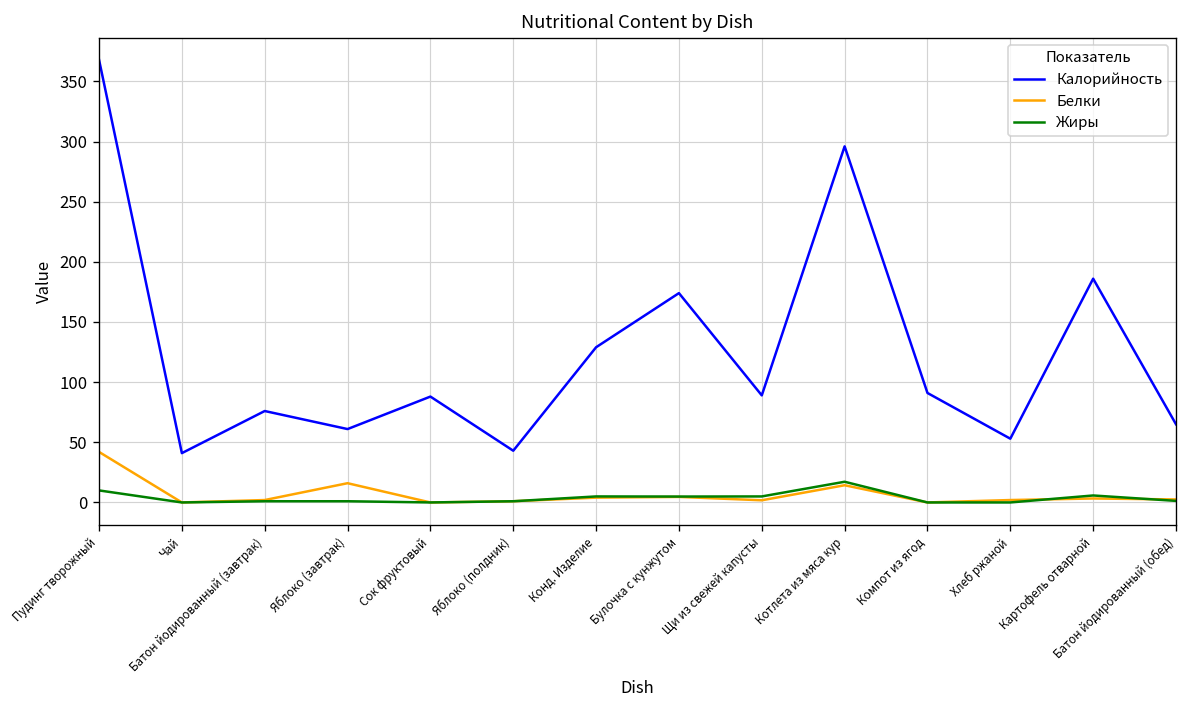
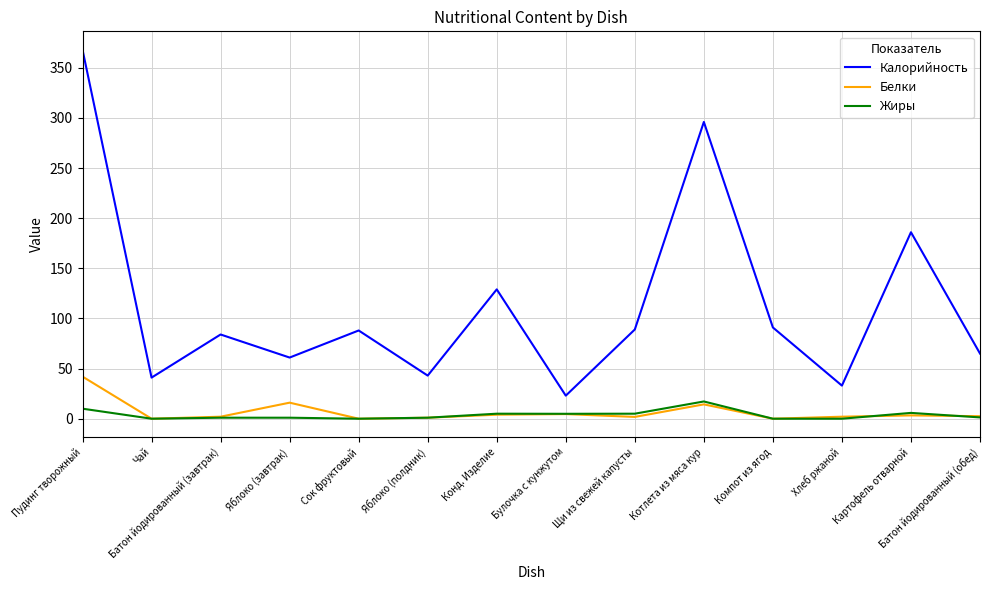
Калорийность, Батон йодированный (завтрак): 76 -> 84
Калорийность, Булочка с кунжутом: 174 -> 23
Калорийность, Хлеб ржаной: 53 -> 33
